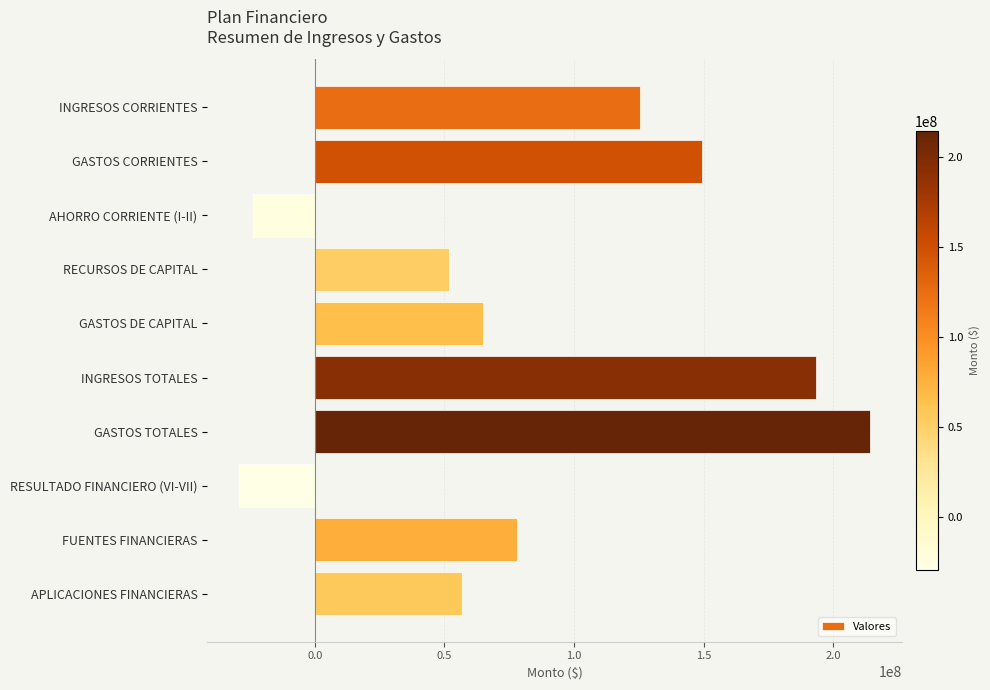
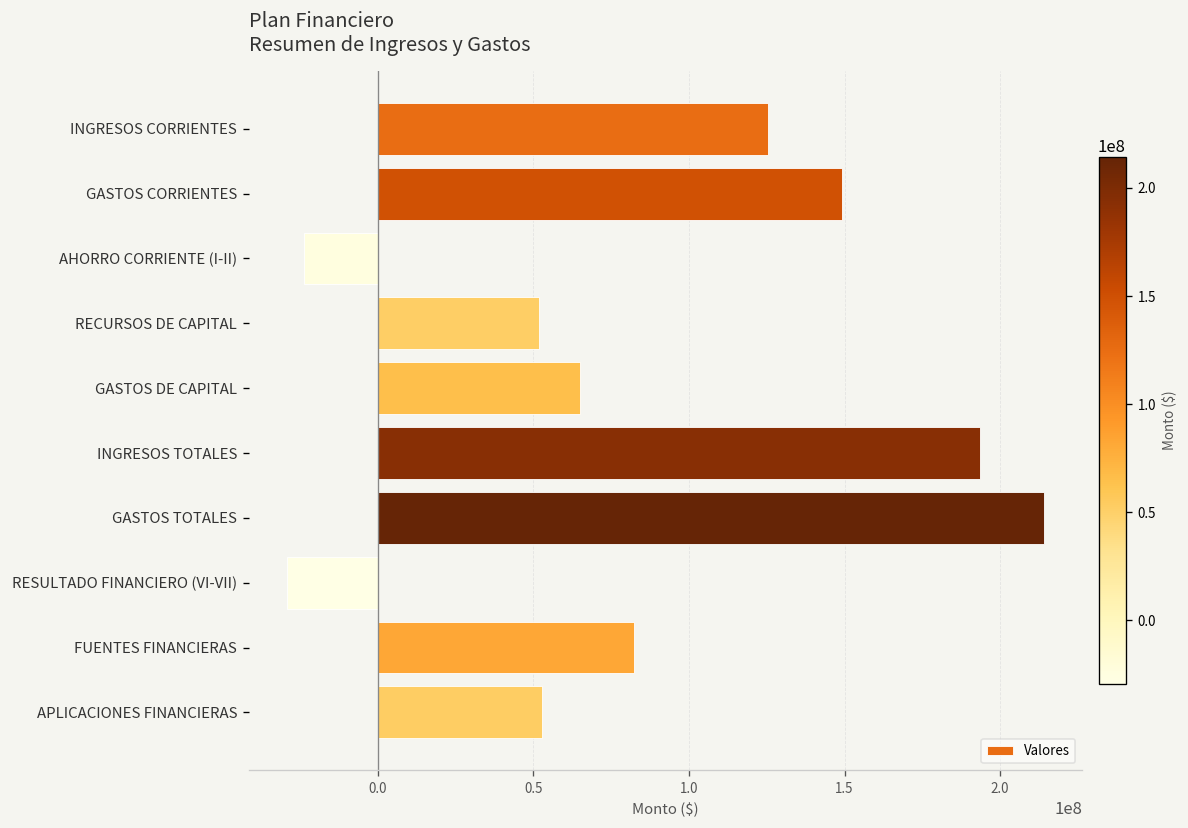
FUENTES FINANCIERAS: 78000000 -> 82000000
APLICACIONES FINANCIERAS: 57000000 -> 53000000
